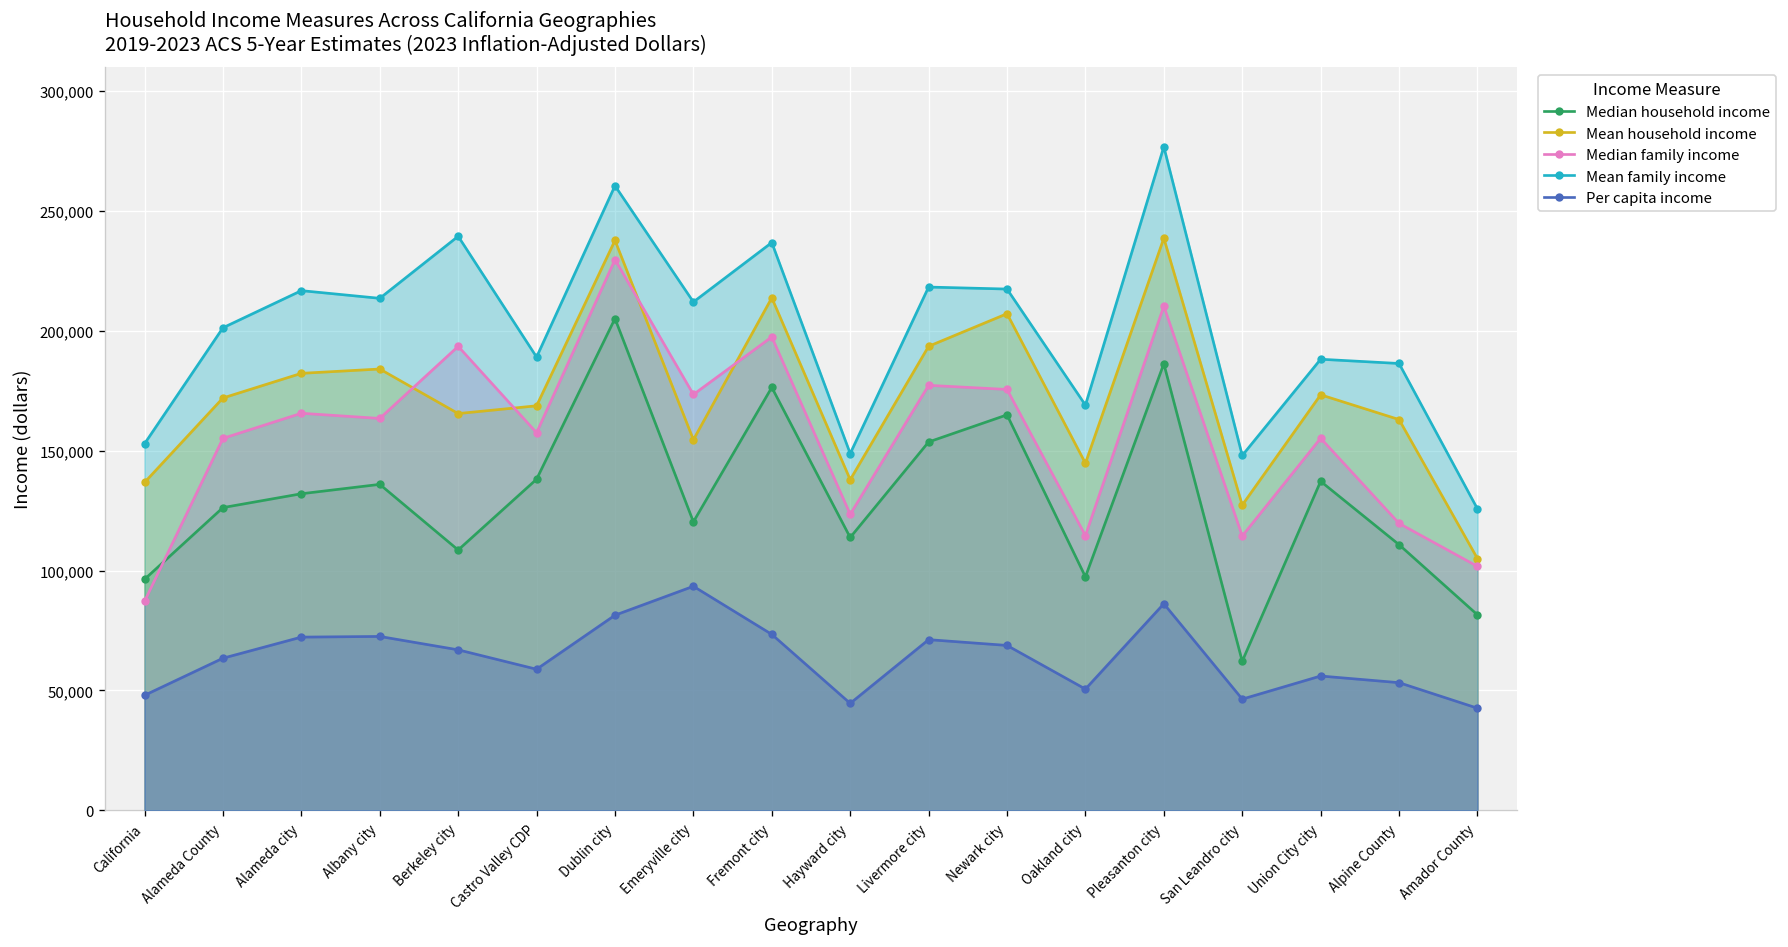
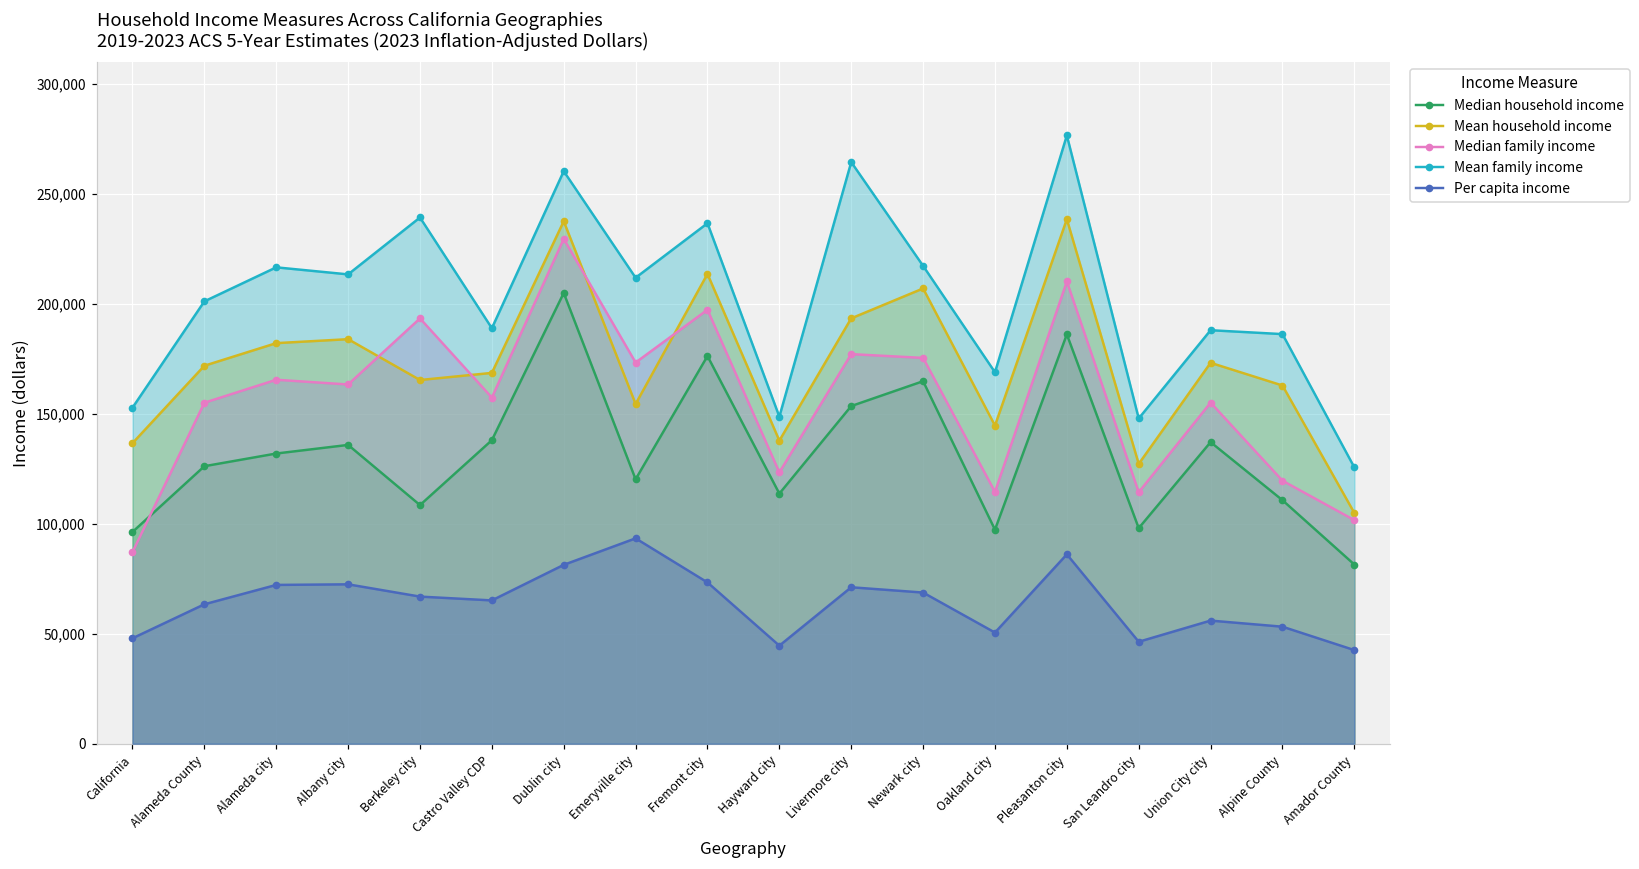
Per capita income, Castro Valley CDP: 59,000 -> 65,000
Mean family income, Livermore city: 218,000 -> 265,000
Median household income, San Leandro city: 62,000 -> 98,000
